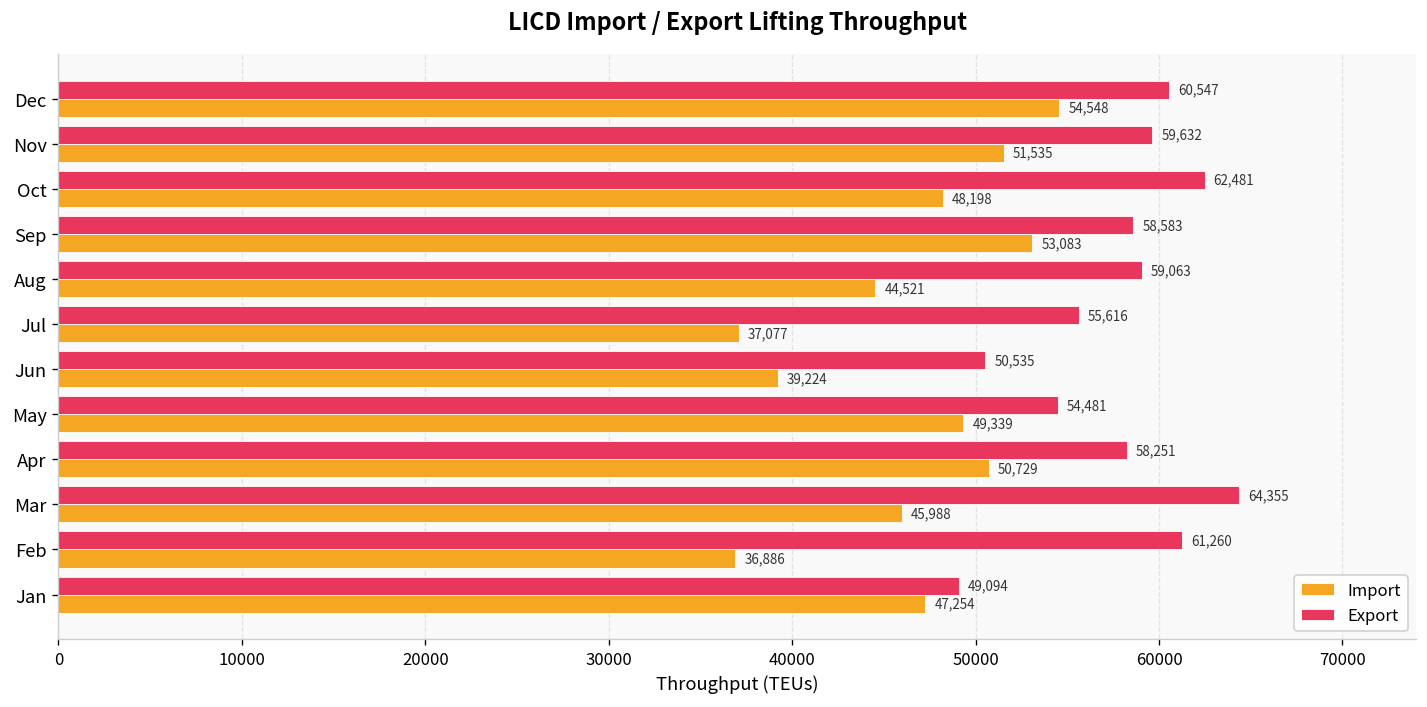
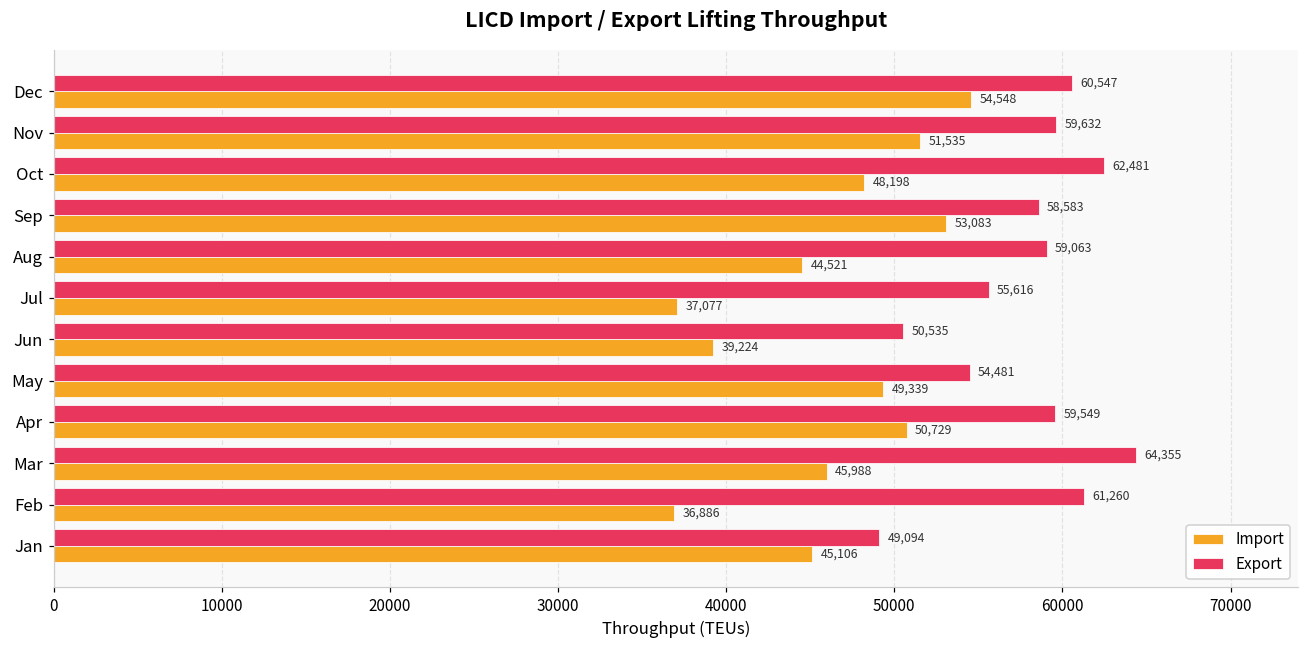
Export, Apr: 58,251 -> 59,549
Import, Jan: 47,254 -> 45,106
